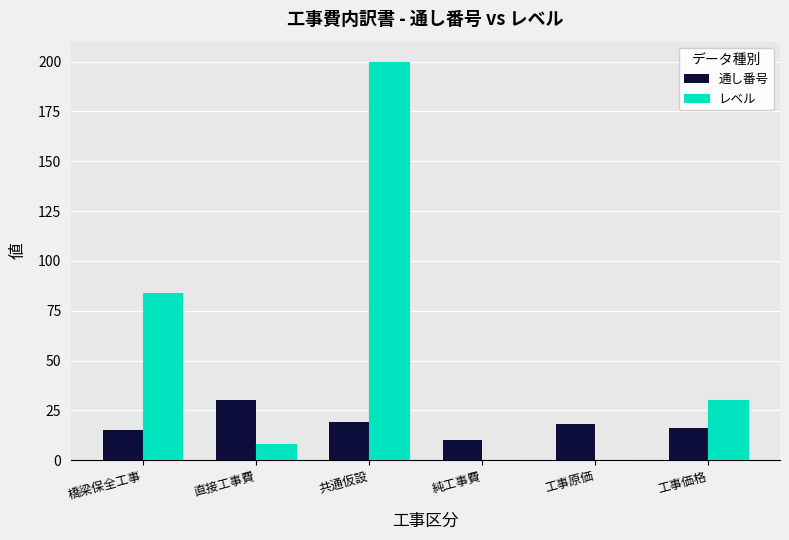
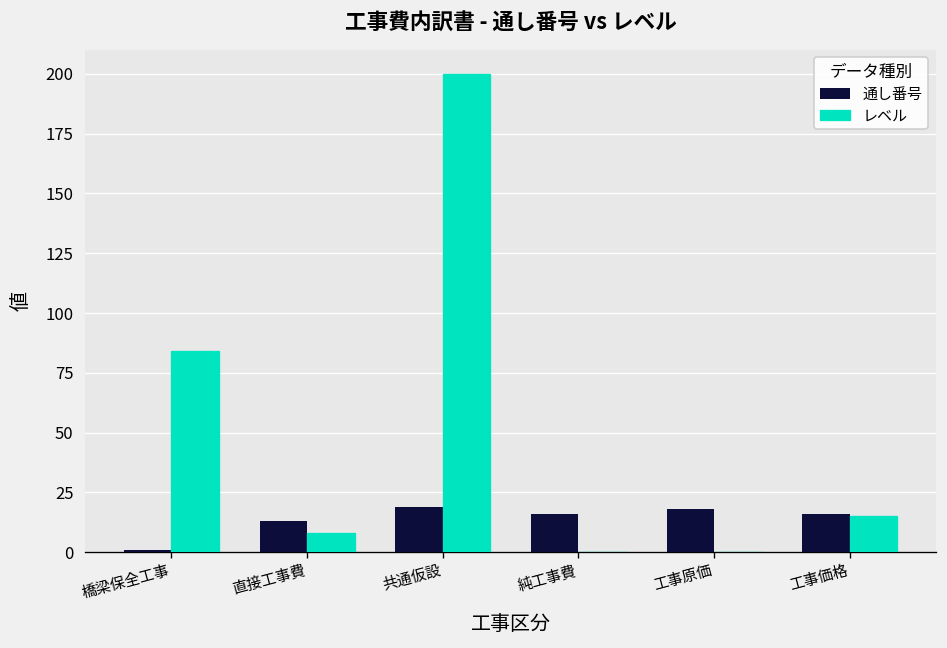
通し番号, 橋梁保全工事: 15 -> 1
通し番号, 直接工事費: 30 -> 13
通し番号, 純工事費: 10 -> 16
レベル, 工事価格: 30 -> 15
